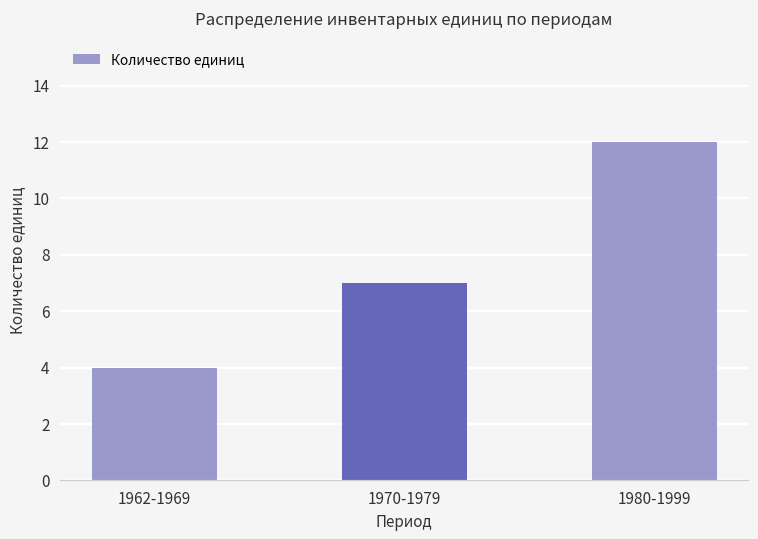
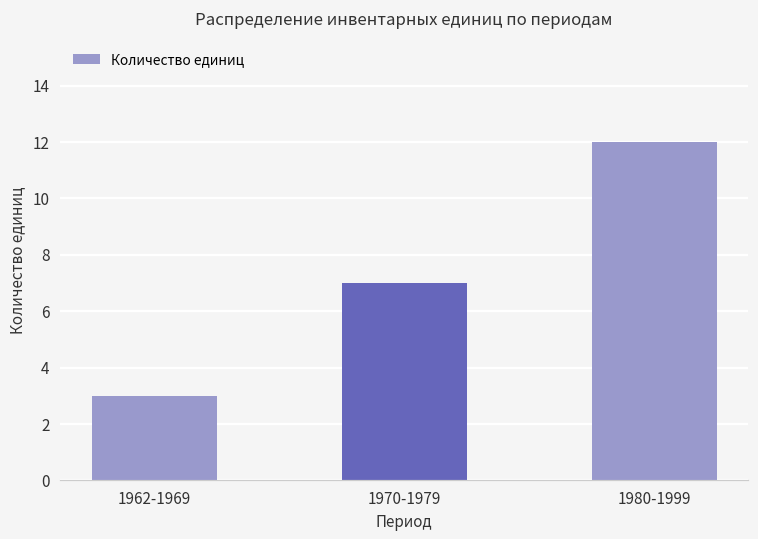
1962-1969: 4 -> 3
